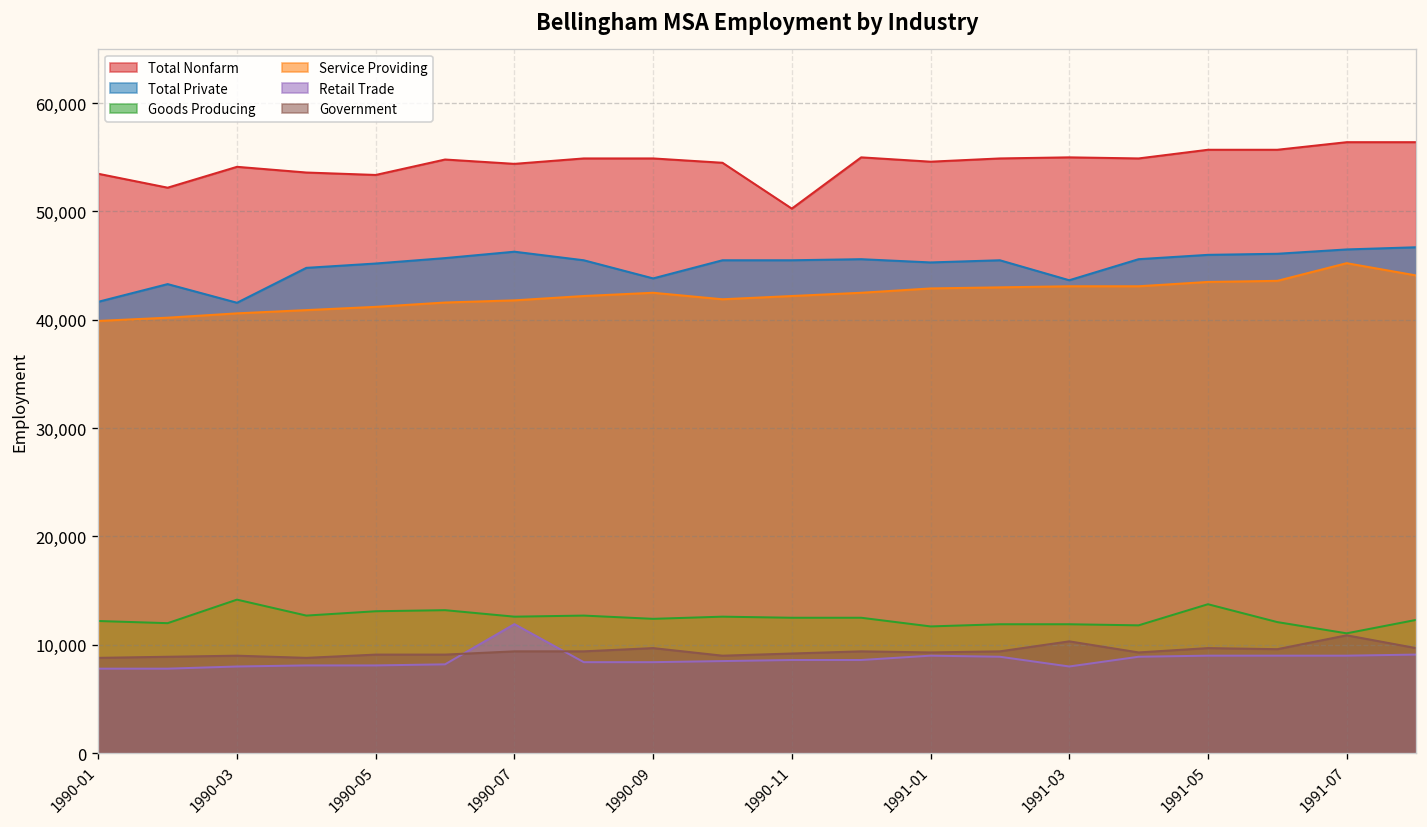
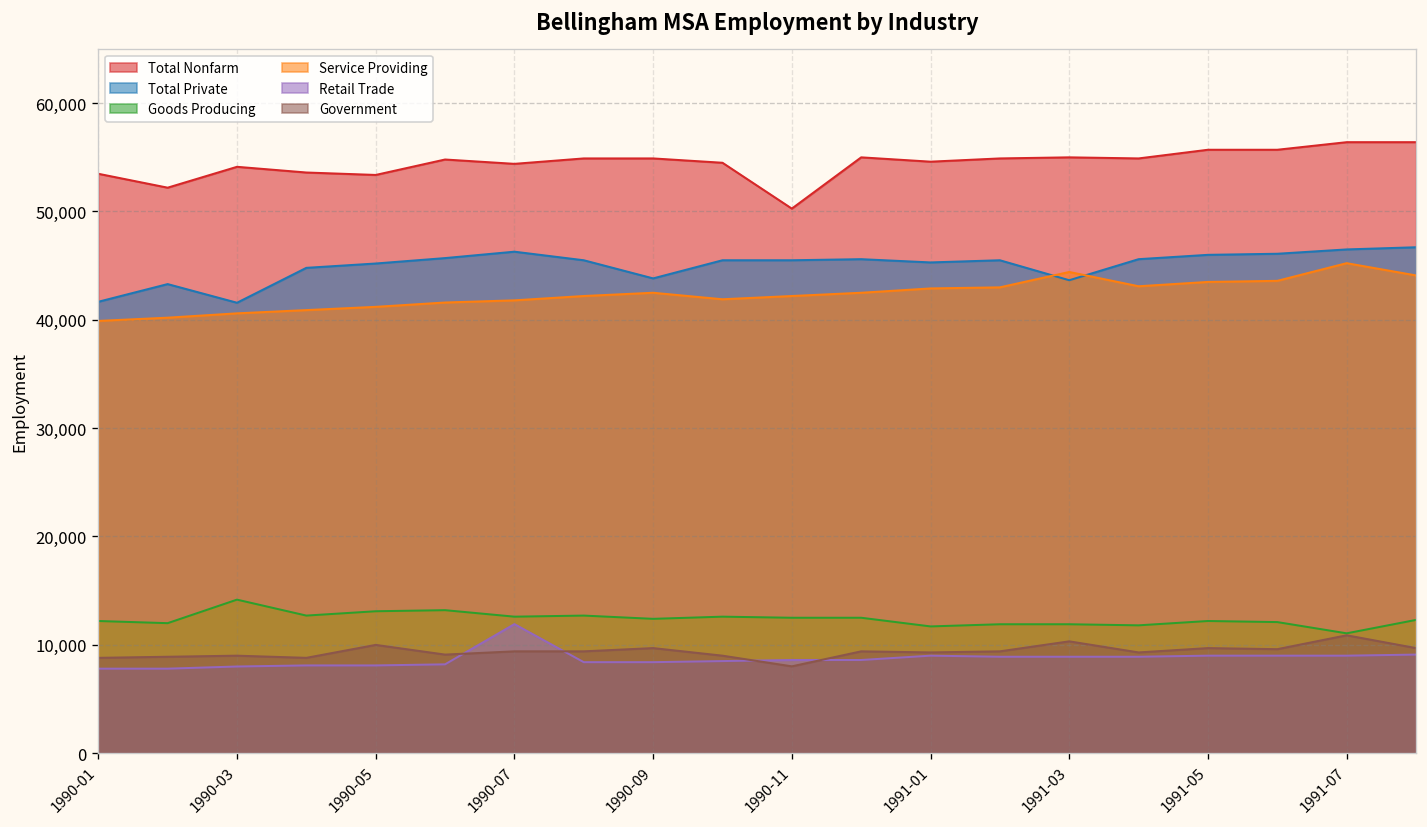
Government, 1990-05: 9,000 -> 10,000
Government, 1990-11: 9,000 -> 8,000
Service Providing, 1991-03: 43,000 -> 44,000
Retail Trade, 1991-03: 8,000 -> 9,000
Goods Producing, 1991-05: 14,000 -> 12,000
